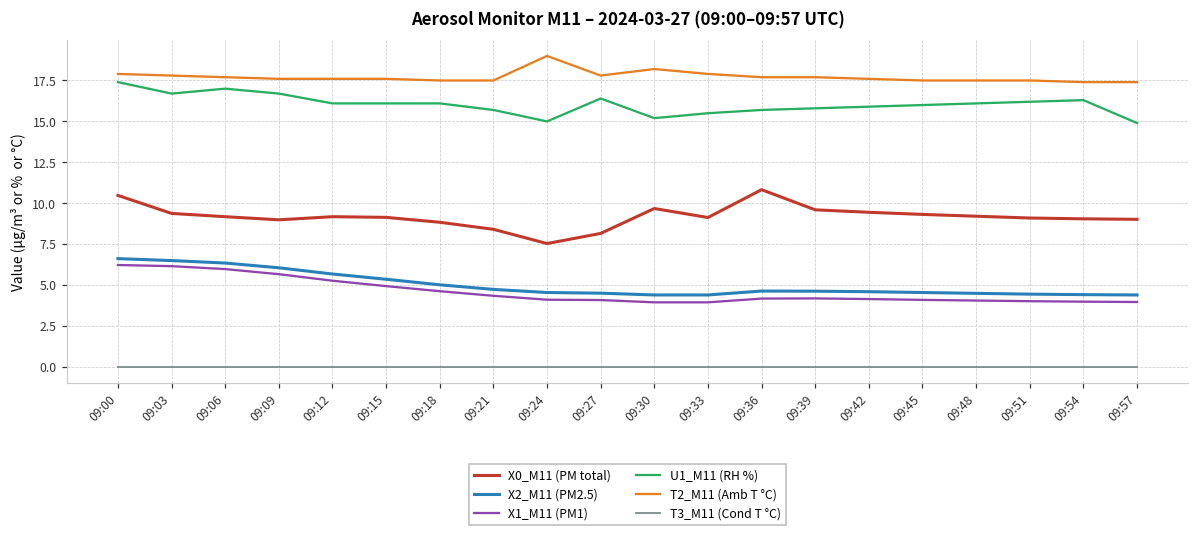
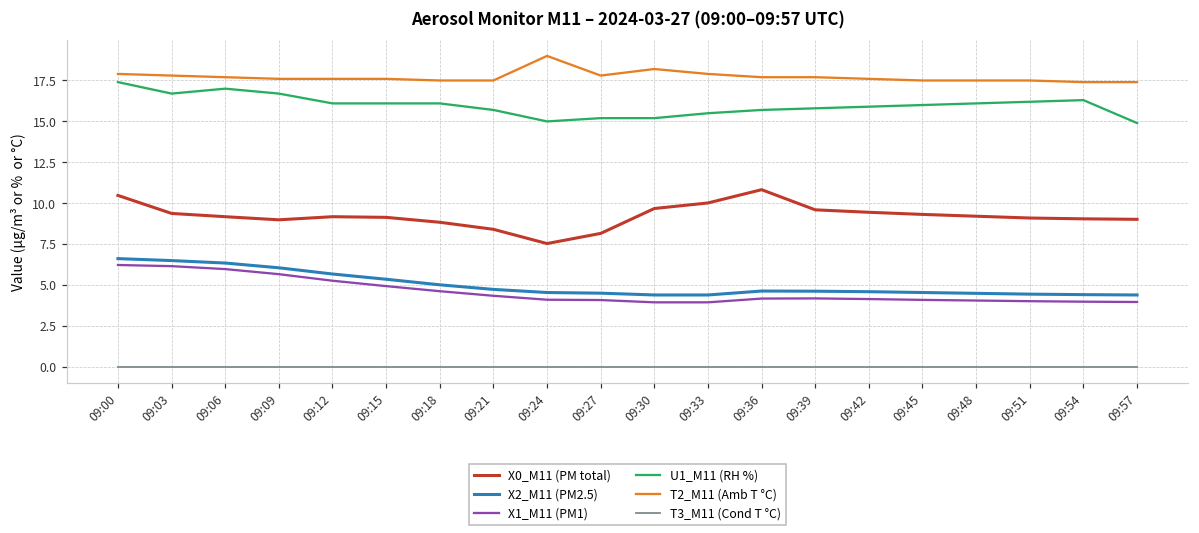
U1_M11 (RH %), 09:27: 16.4 -> 15.2
X0_M11 (PM total), 09:33: 9.1 -> 10.0
